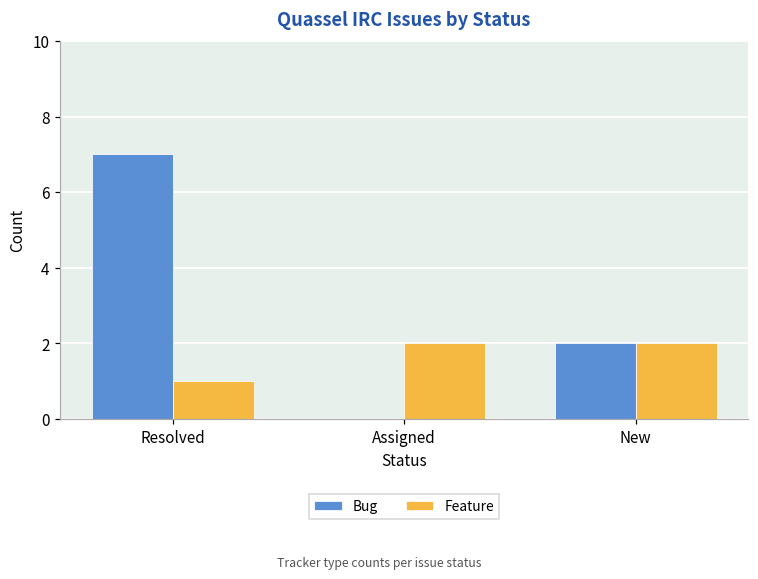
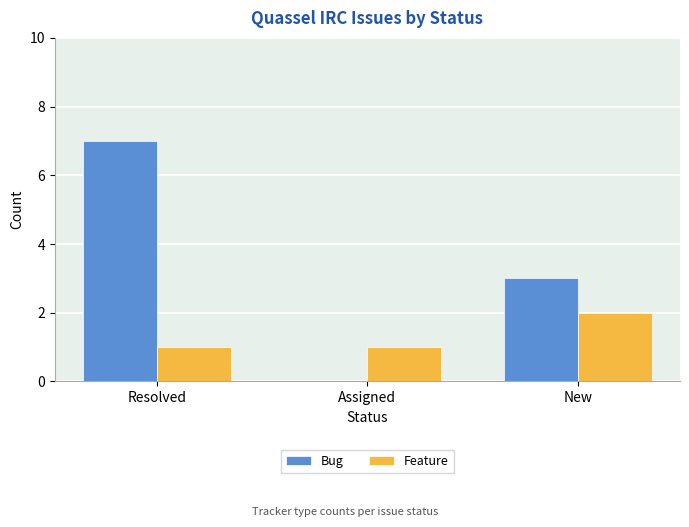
Feature, Assigned: 2 -> 1
Bug, New: 2 -> 3
